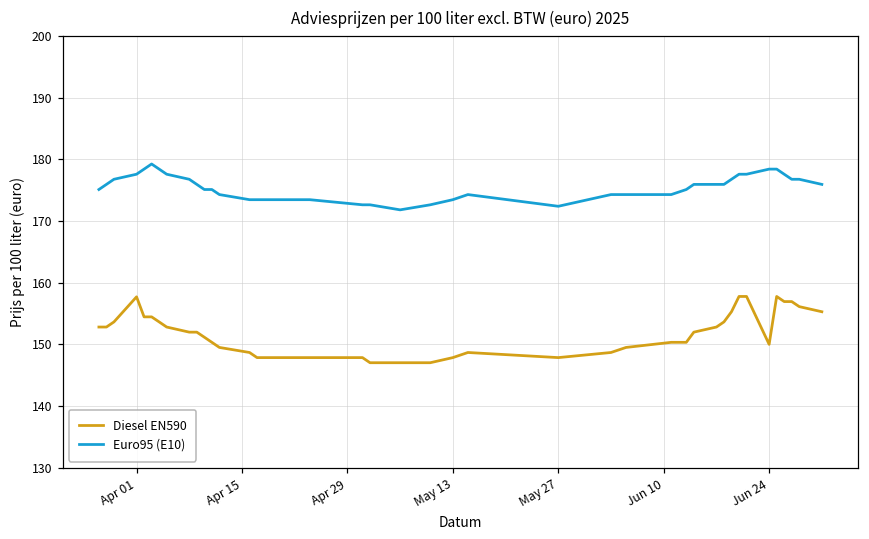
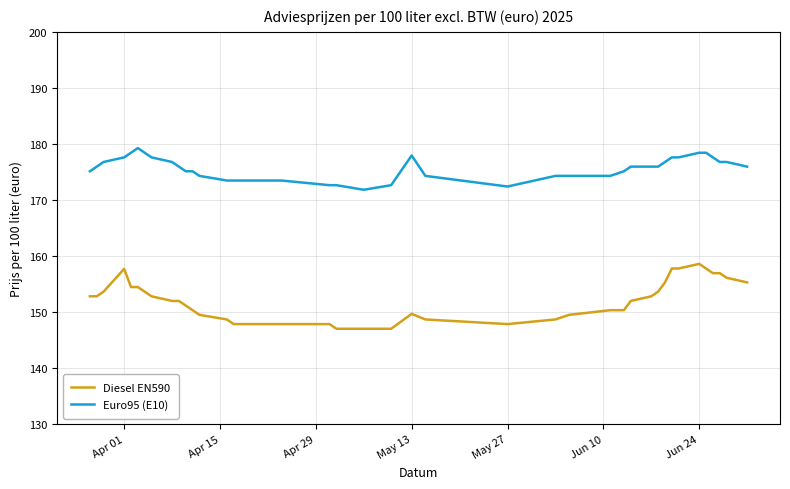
Diesel EN590, May 13: 148 -> 150
Euro95 (E10), May 13: 173 -> 178
Diesel EN590, Jun 24: 150 -> 159
